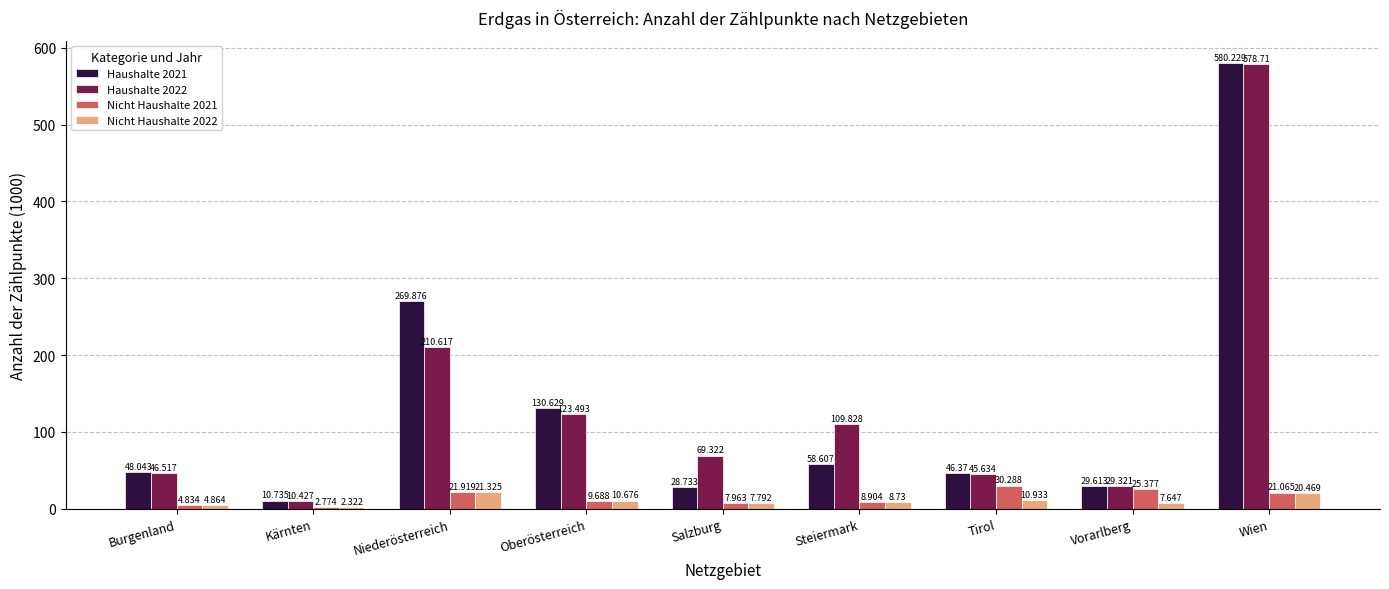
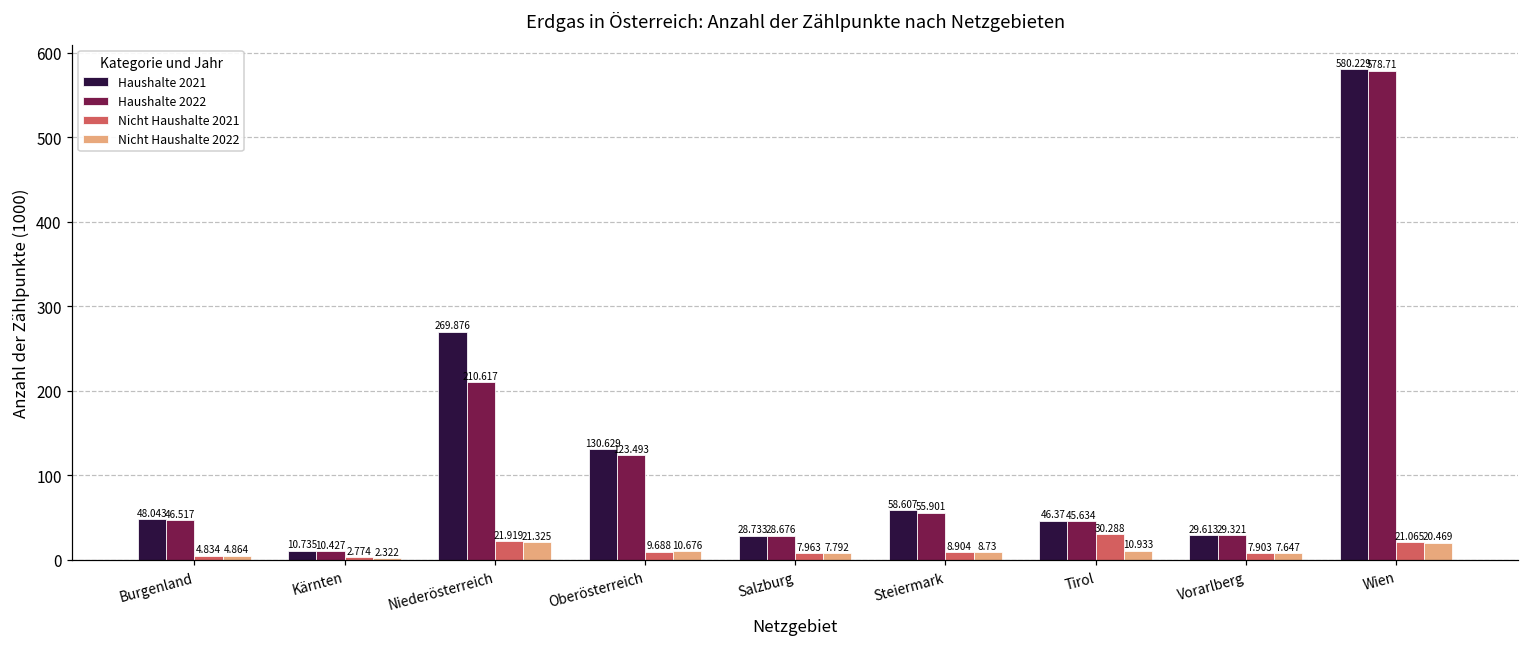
Haushalte 2022, Salzburg: 69.322 -> 28.676
Haushalte 2022, Steiermark: 109.828 -> 55.901
Nicht Haushalte 2021, Vorarlberg: 25.377 -> 7.903
